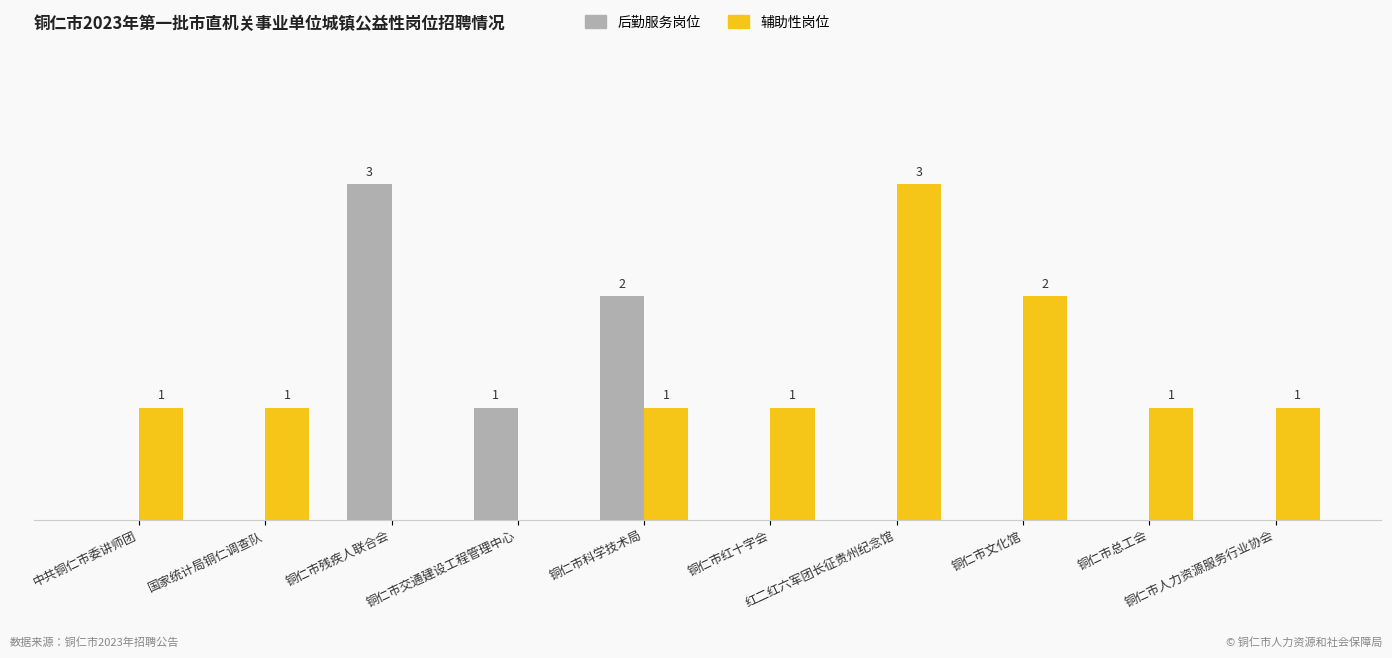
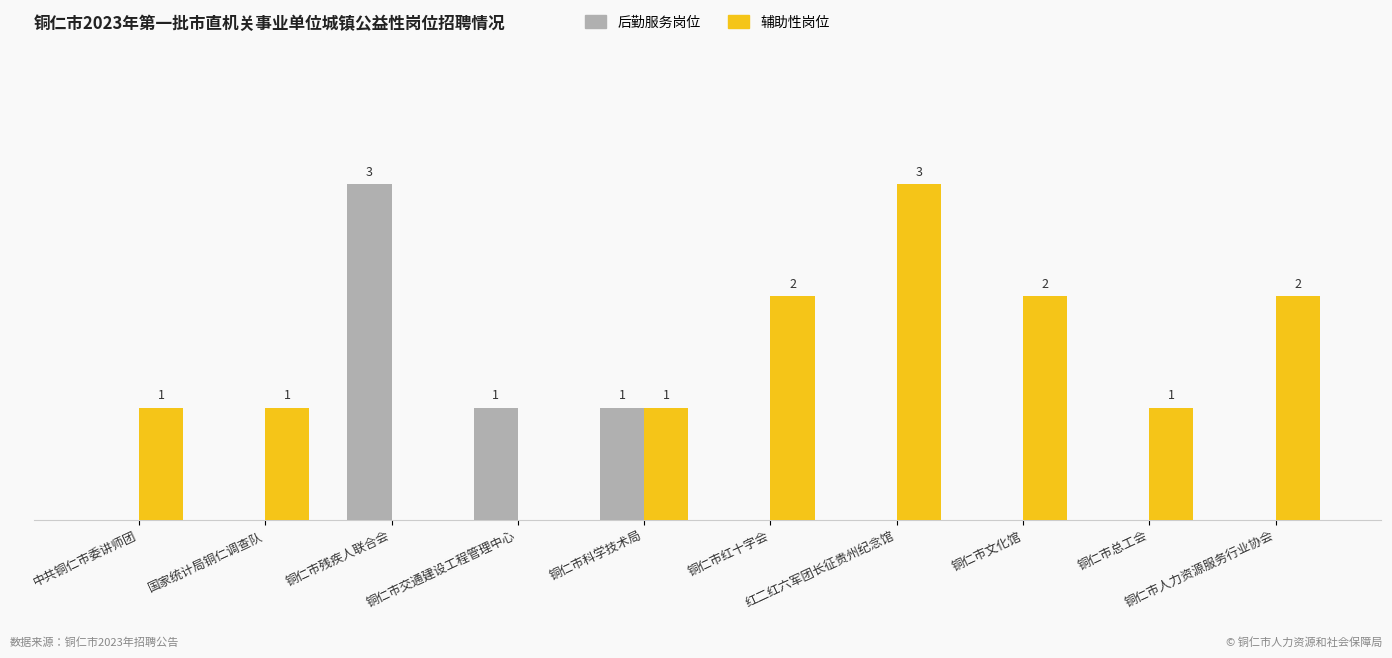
后勤服务岗位, 铜仁市科学技术局: 2 -> 1
辅助性岗位, 铜仁市红十字会: 1 -> 2
辅助性岗位, 铜仁市人力资源服务行业协会: 1 -> 2
